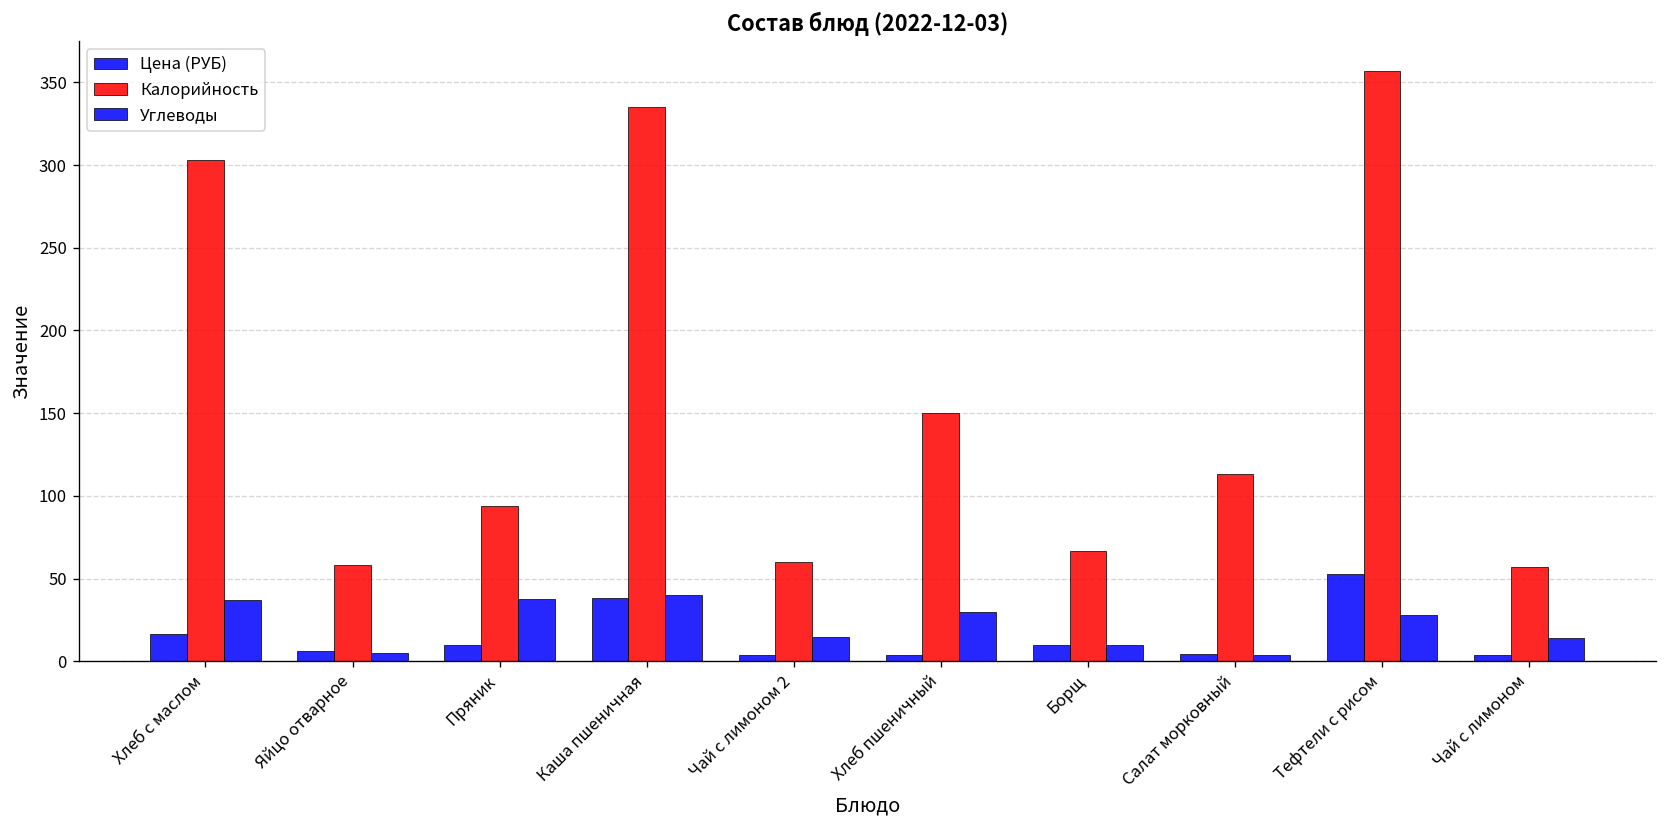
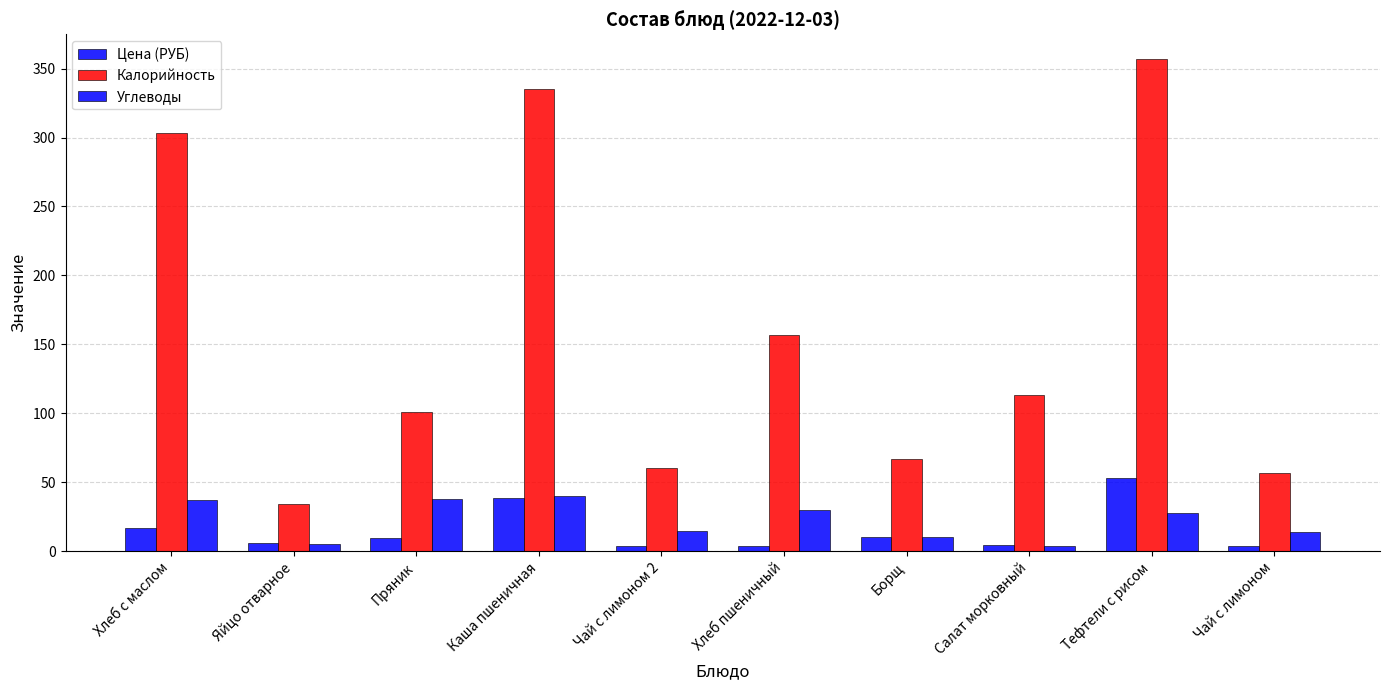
Калорийность, Яйцо отварное: 58 -> 34
Калорийность, Пряник: 94 -> 101
Калорийность, Хлеб пшеничный: 150 -> 157
